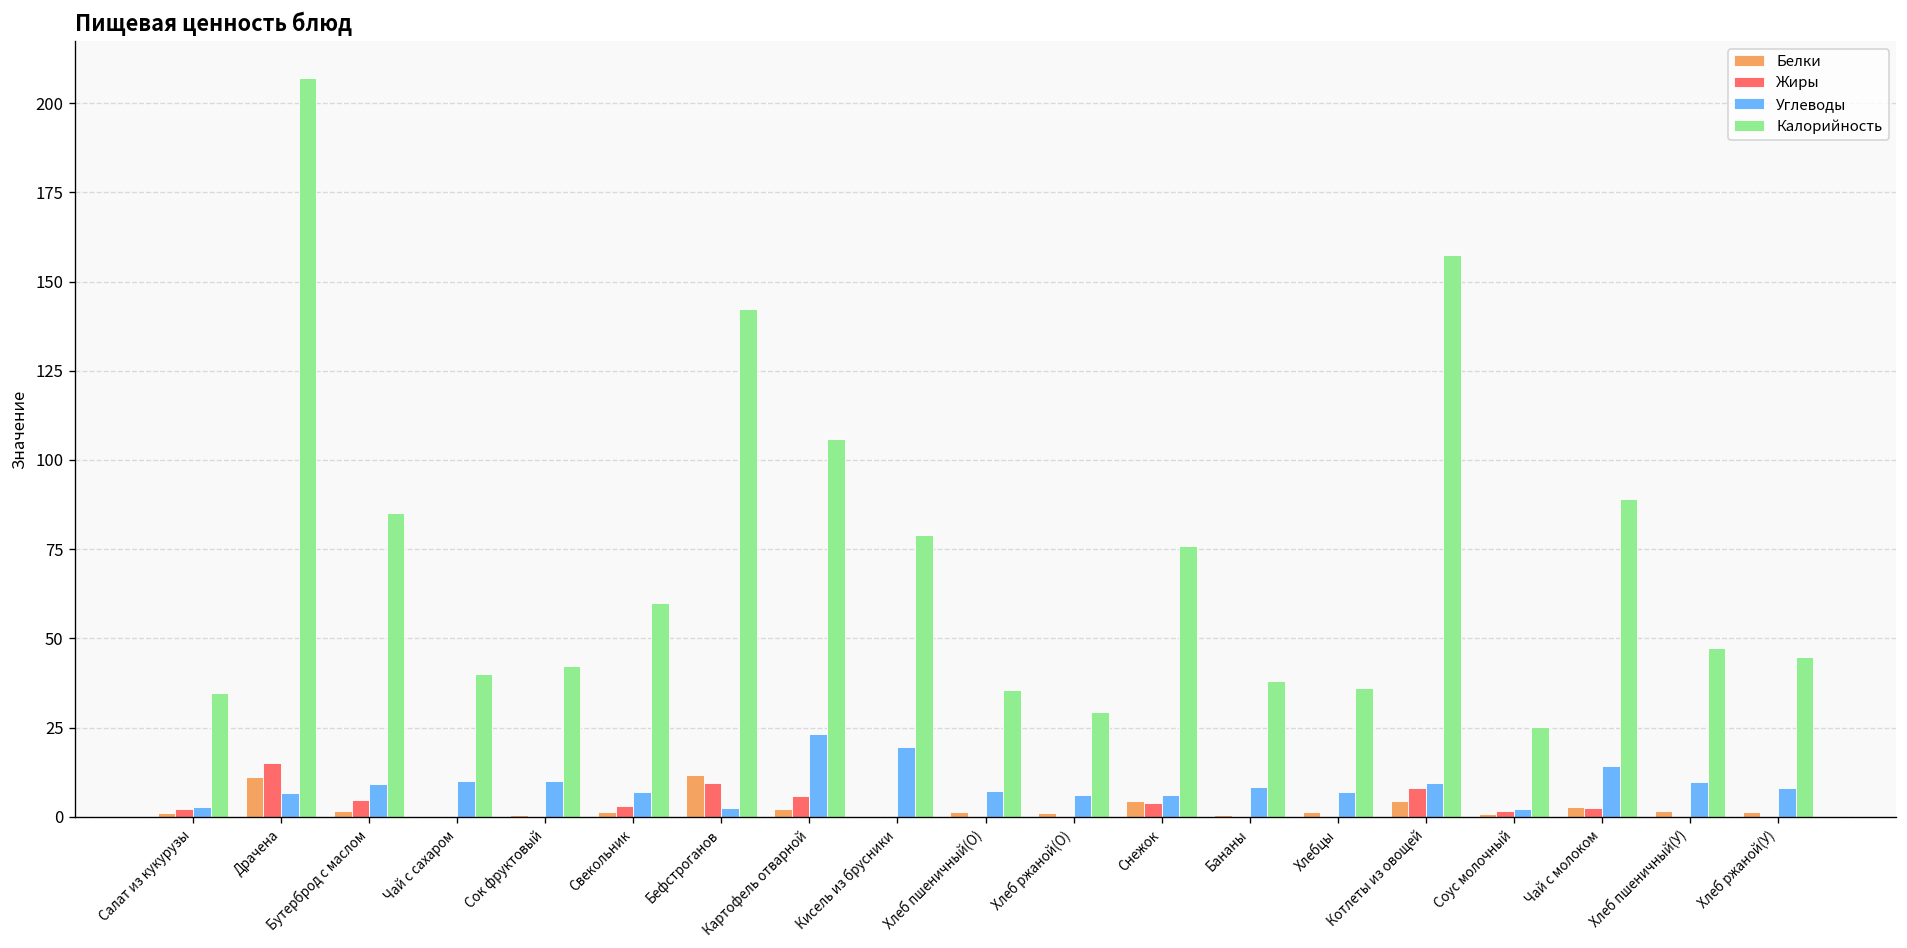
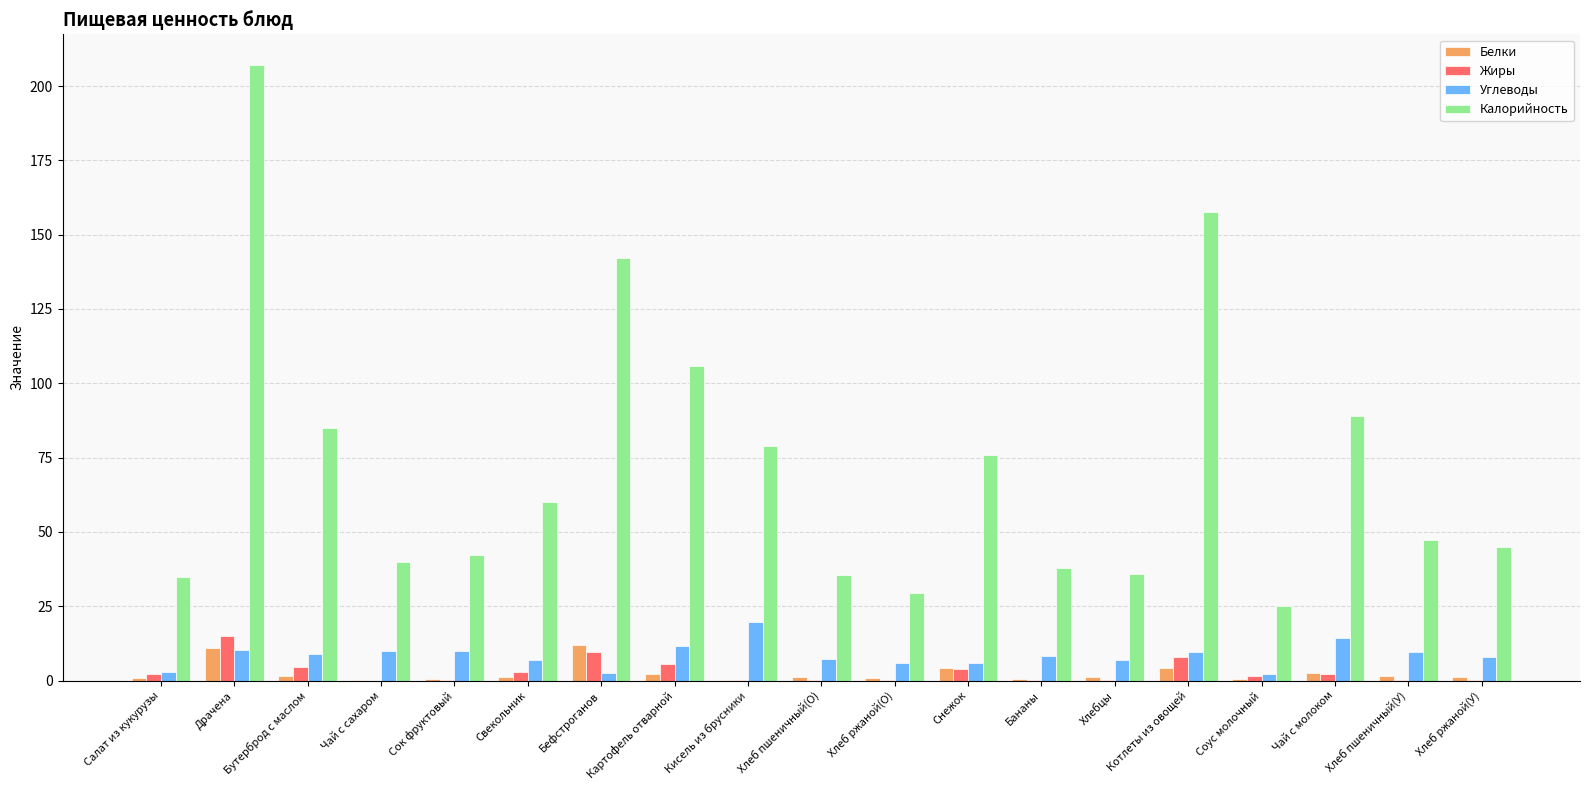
Углеводы, Драчена: 7 -> 10
Углеводы, Картофель отварной: 23 -> 12
